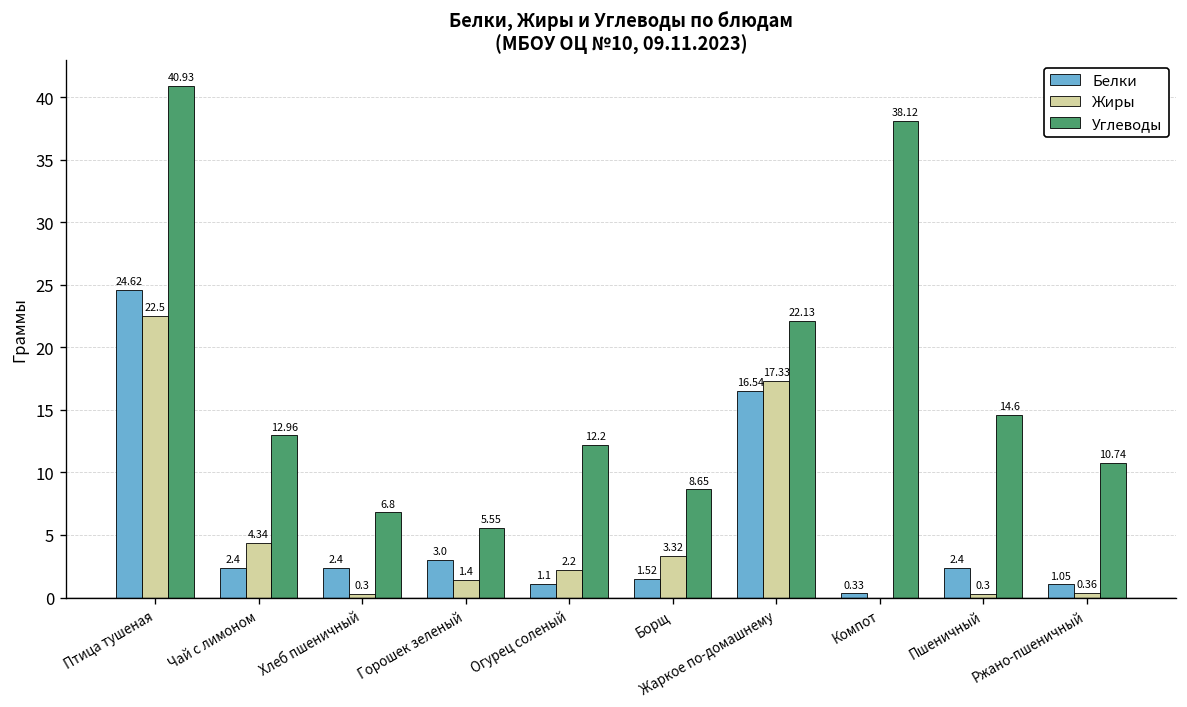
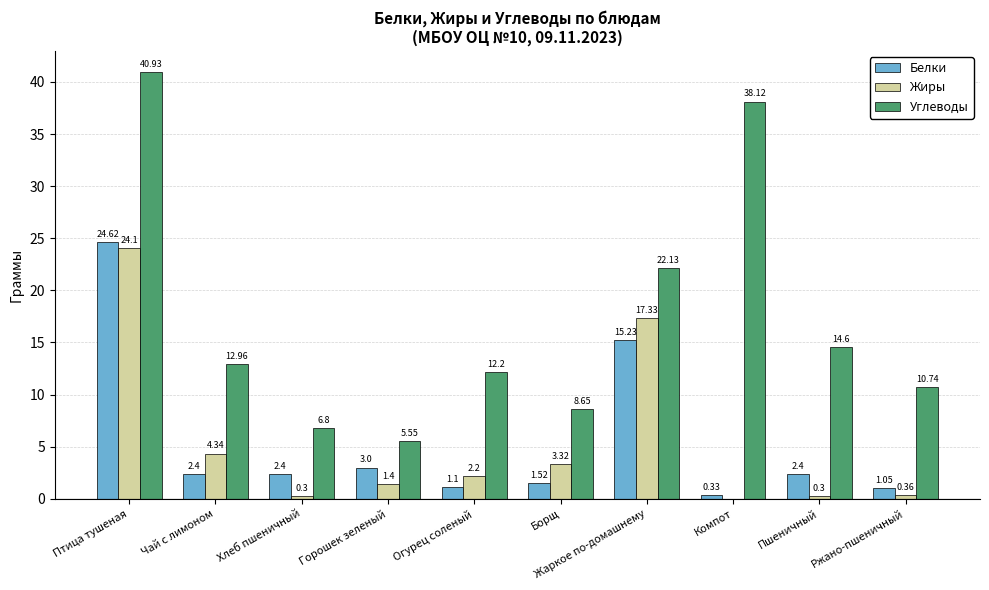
Жиры, Птица тушеная: 22.5 -> 24.1
Белки, Жаркое по-домашнему: 16.54 -> 15.23
